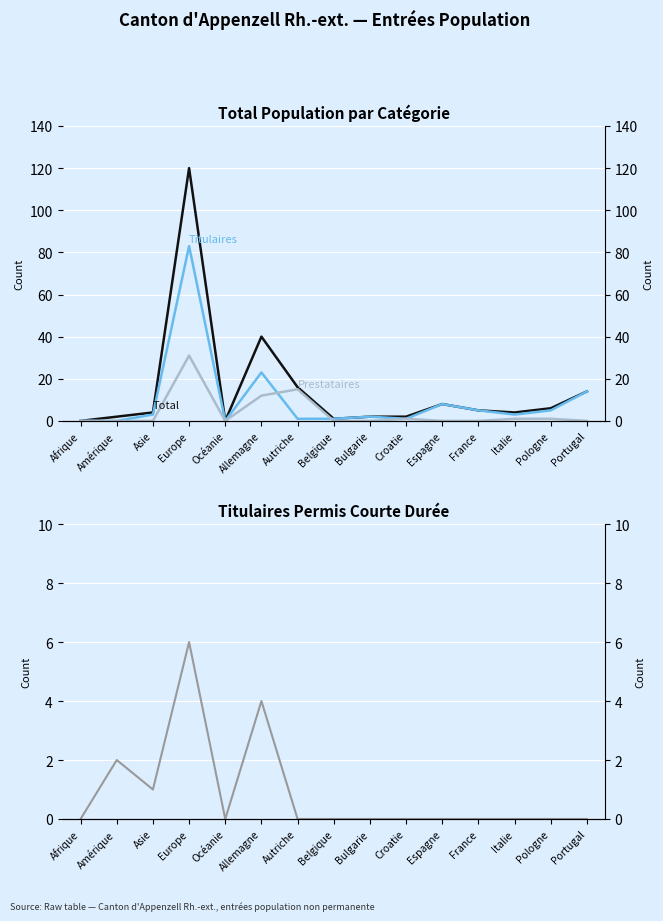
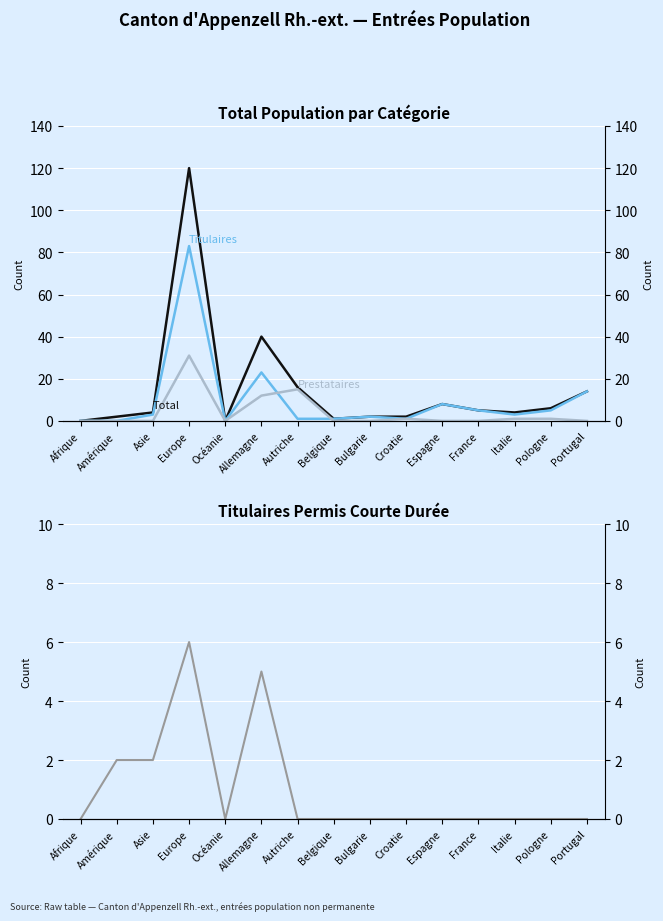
Titulaires Permis Courte Durée, Asie: 1 -> 2
Titulaires Permis Courte Durée, Allemagne: 4 -> 5
